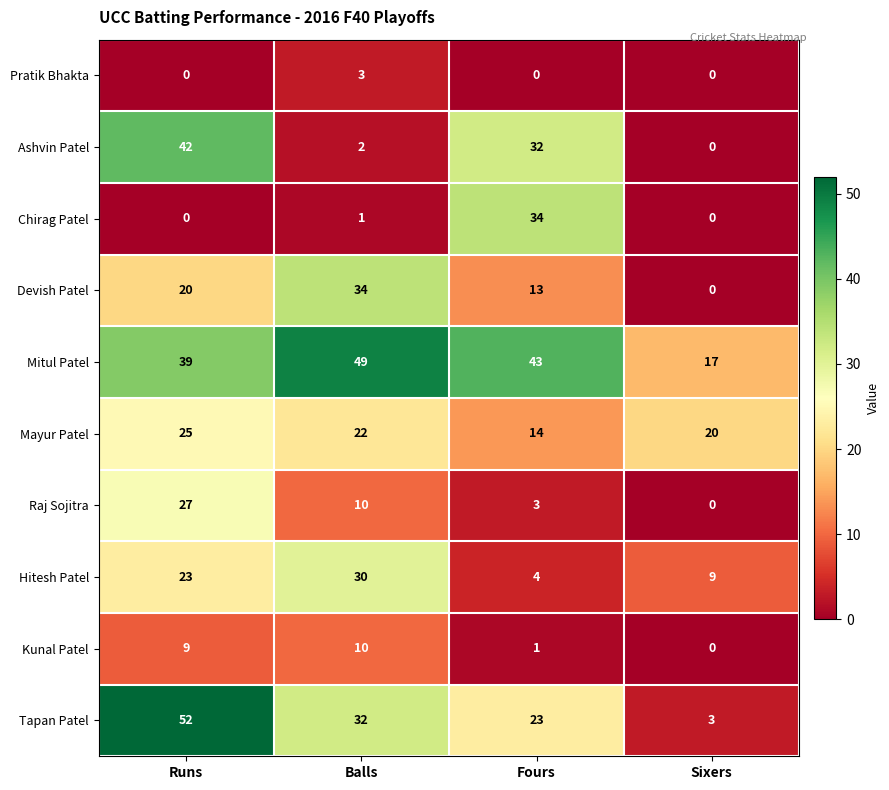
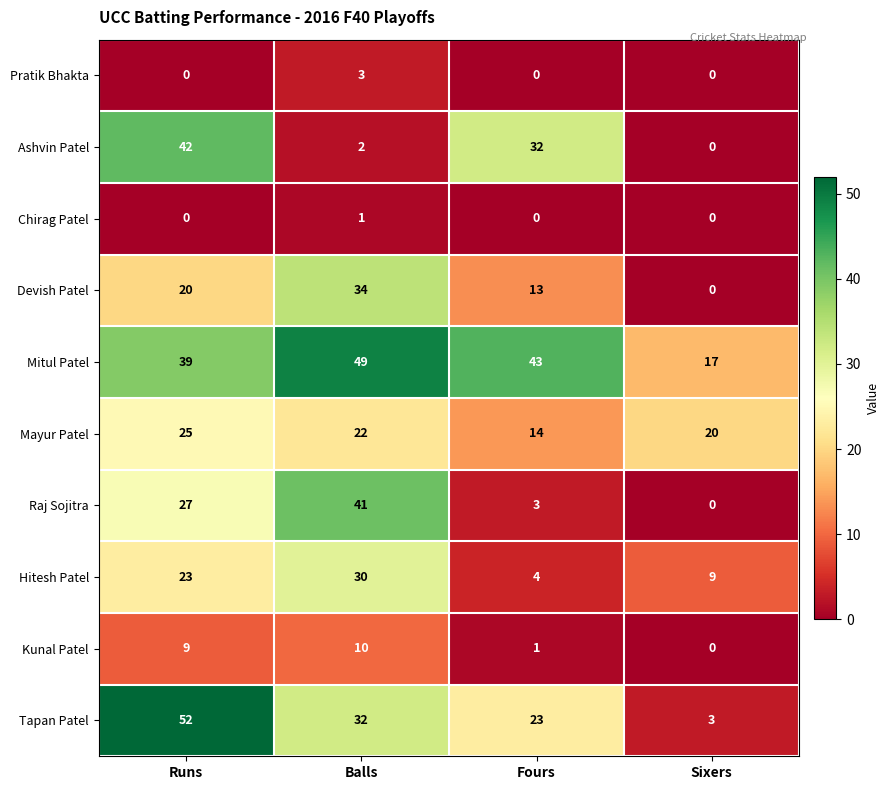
Chirag Patel, Fours: 34 -> 0
Raj Sojitra, Balls: 10 -> 41
